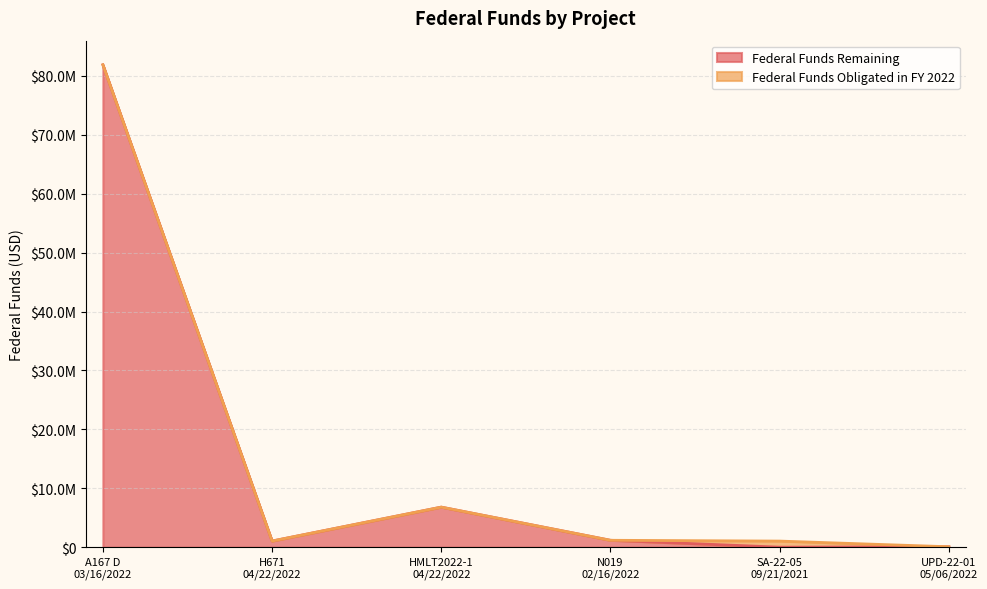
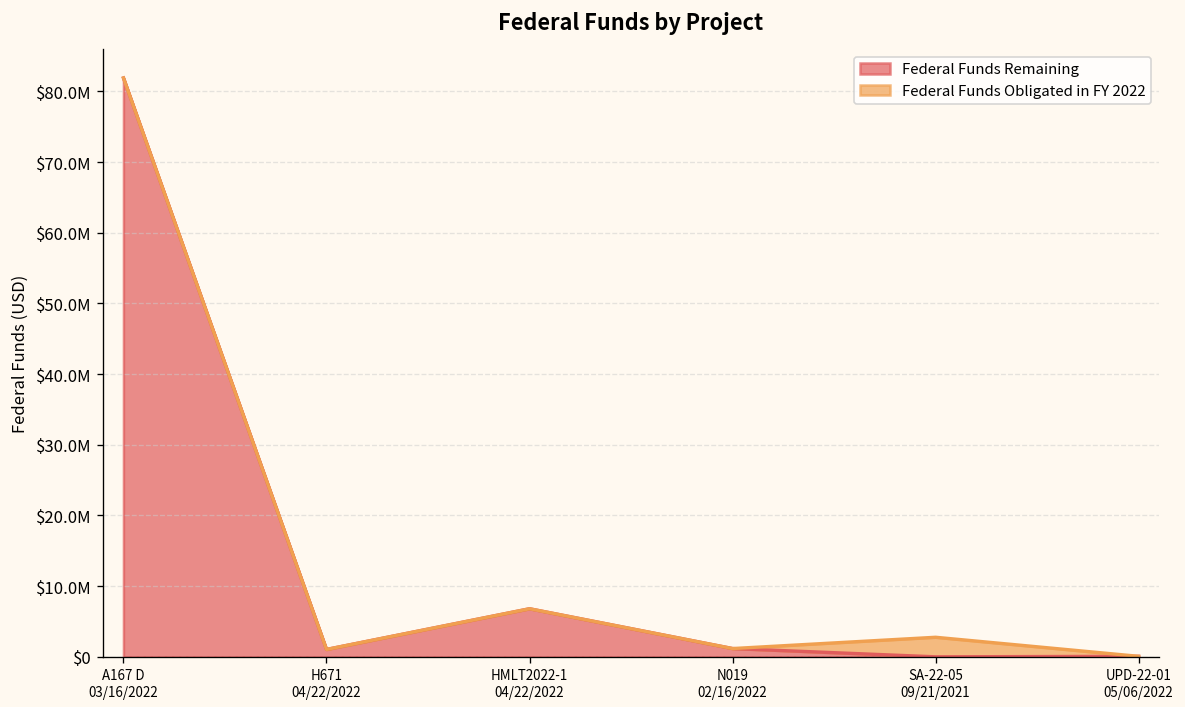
Federal Funds Obligated in FY 2022, SA-22-05 09/21/2021: $1000000 -> $3000000
